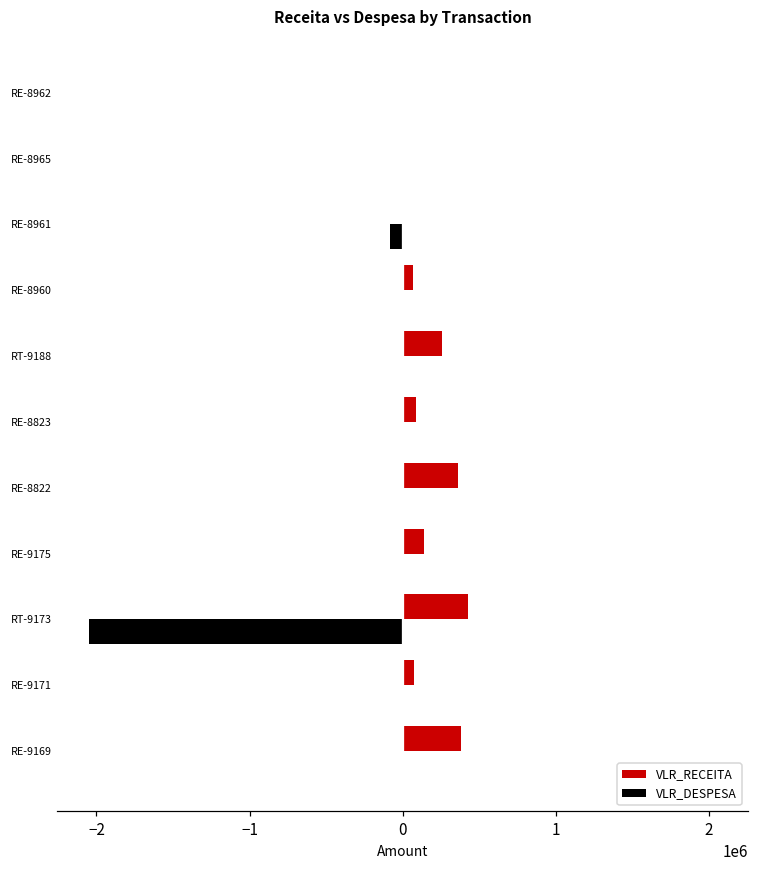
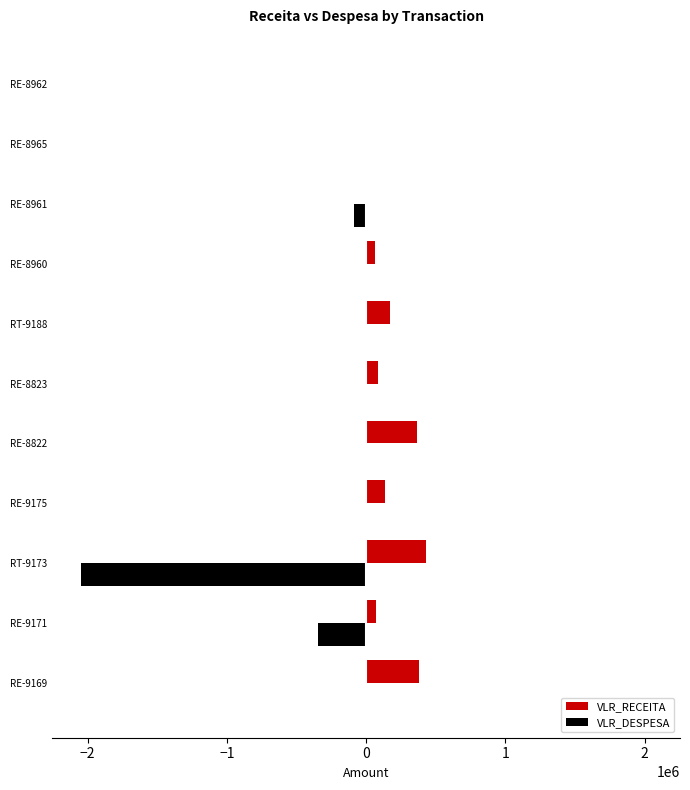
VLR_RECEITA, RT-9188: 260000 -> 170000
VLR_DESPESA, RE-9171: -10000 -> -340000
